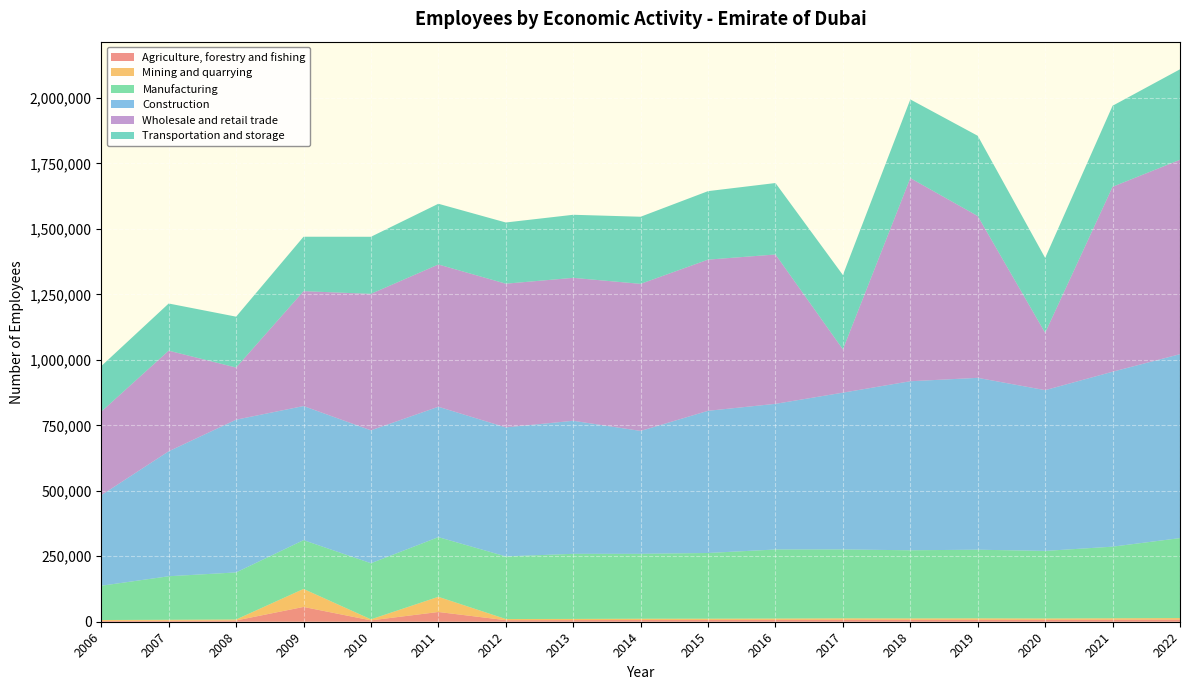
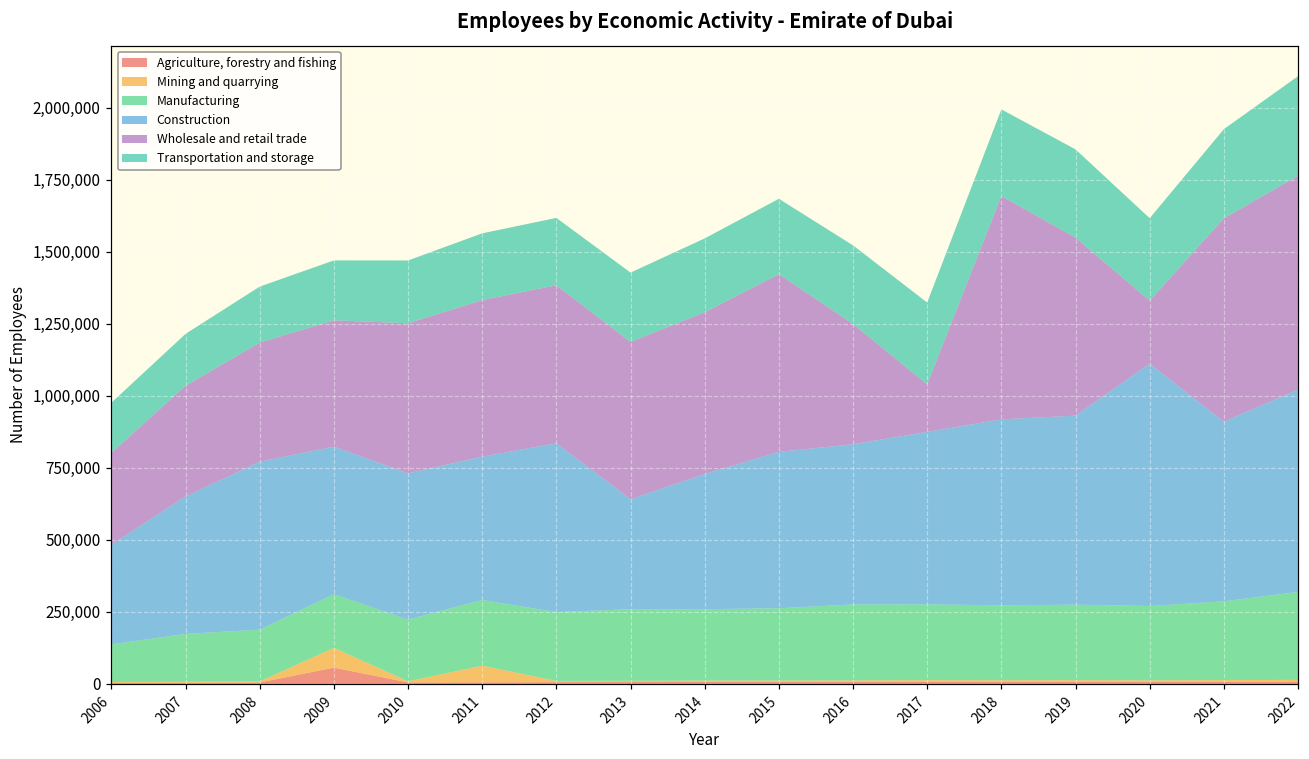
Wholesale and retail trade, 2008: 200,000 -> 410,000
Agriculture, forestry and fishing, 2011: 40,000 -> 10,000
Construction, 2012: 490,000 -> 590,000
Construction, 2013: 510,000 -> 380,000
Wholesale and retail trade, 2015: 580,000 -> 620,000
Wholesale and retail trade, 2016: 570,000 -> 420,000
Construction, 2020: 610,000 -> 840,000
Construction, 2021: 670,000 -> 620,000
